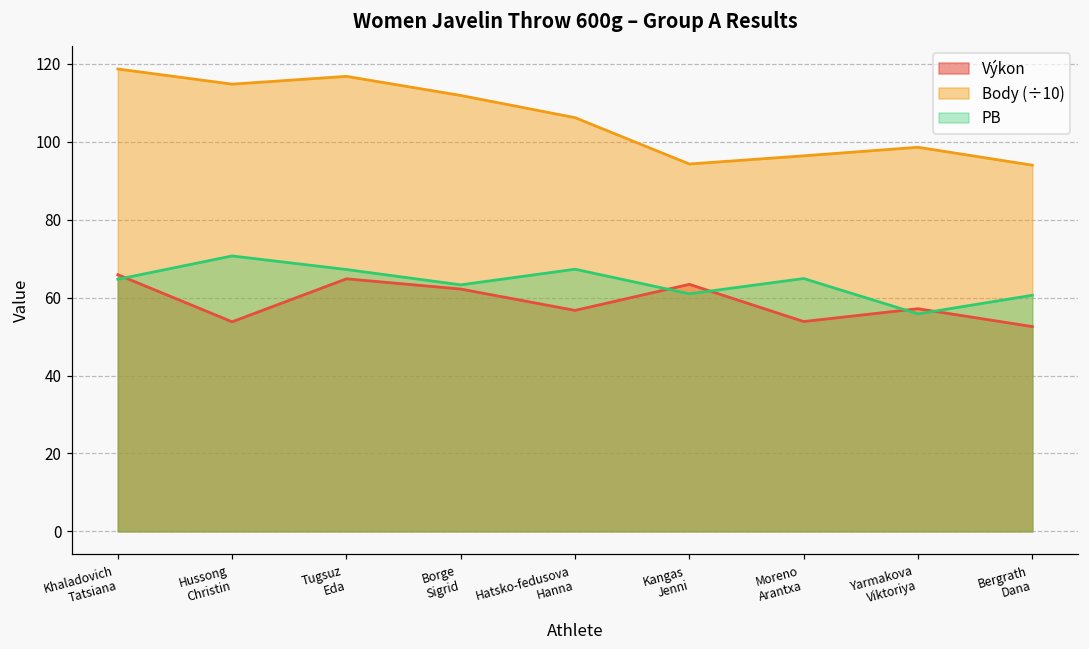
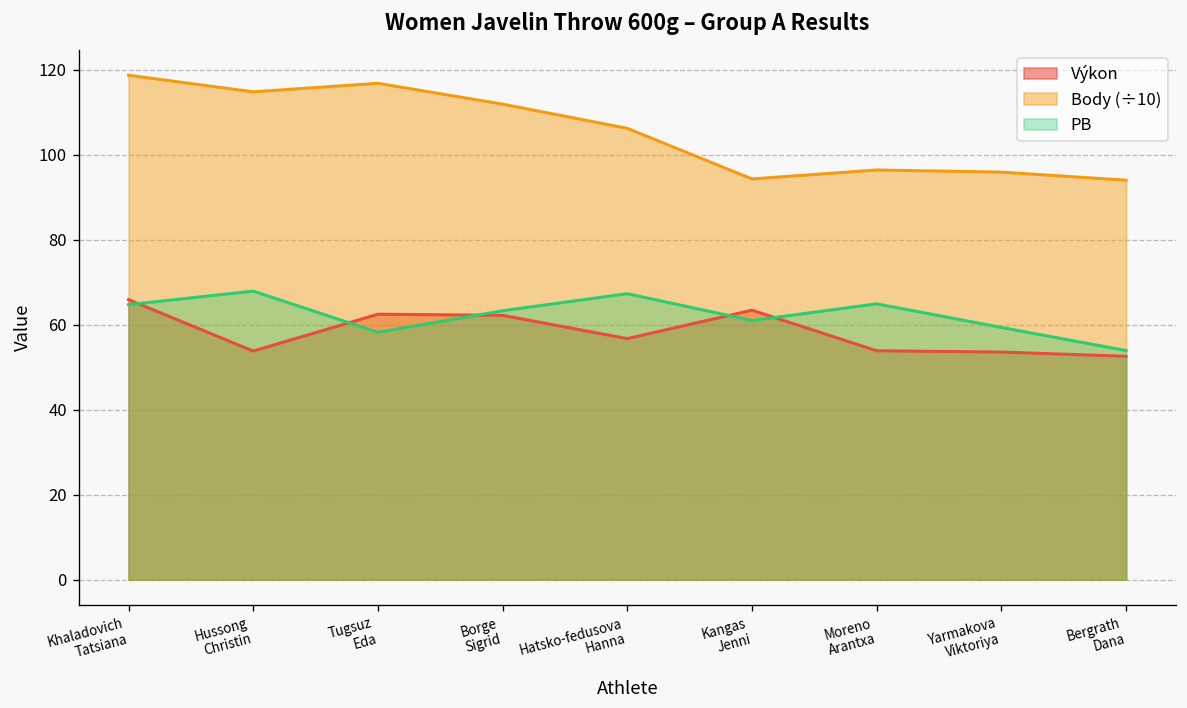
PB, Hussong Christin: 71 -> 68
Výkon, Tugsuz Eda: 65 -> 62
PB, Tugsuz Eda: 67 -> 58
Výkon, Yarmakova Viktoriya: 57 -> 54
Body (÷10), Yarmakova Viktoriya: 99 -> 96
PB, Yarmakova Viktoriya: 56 -> 59
PB, Bergrath Dana: 61 -> 54
